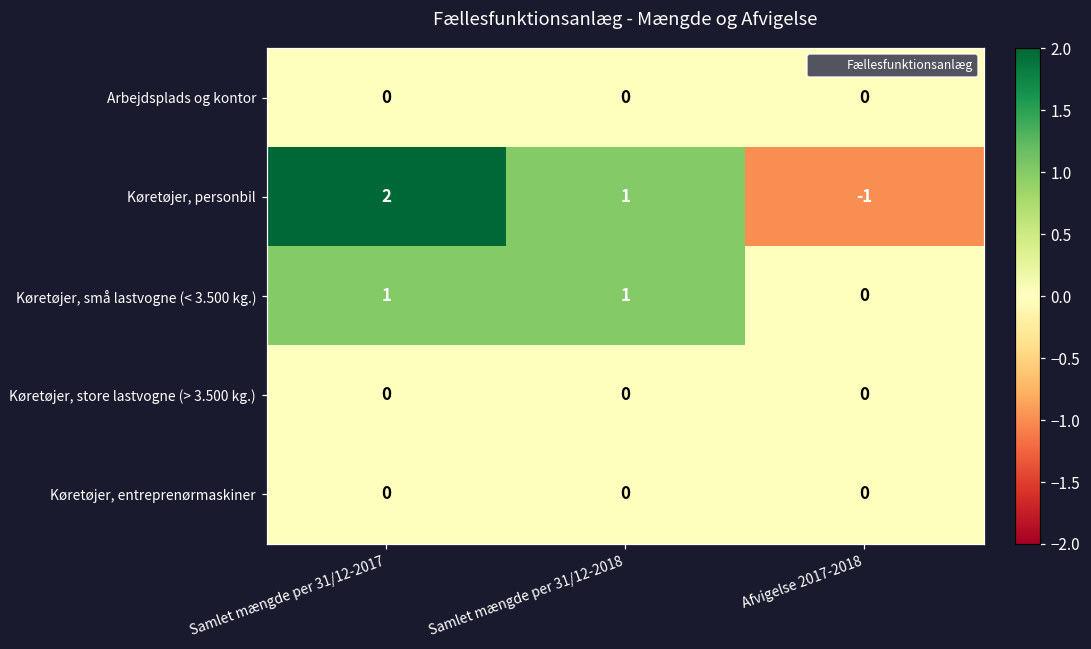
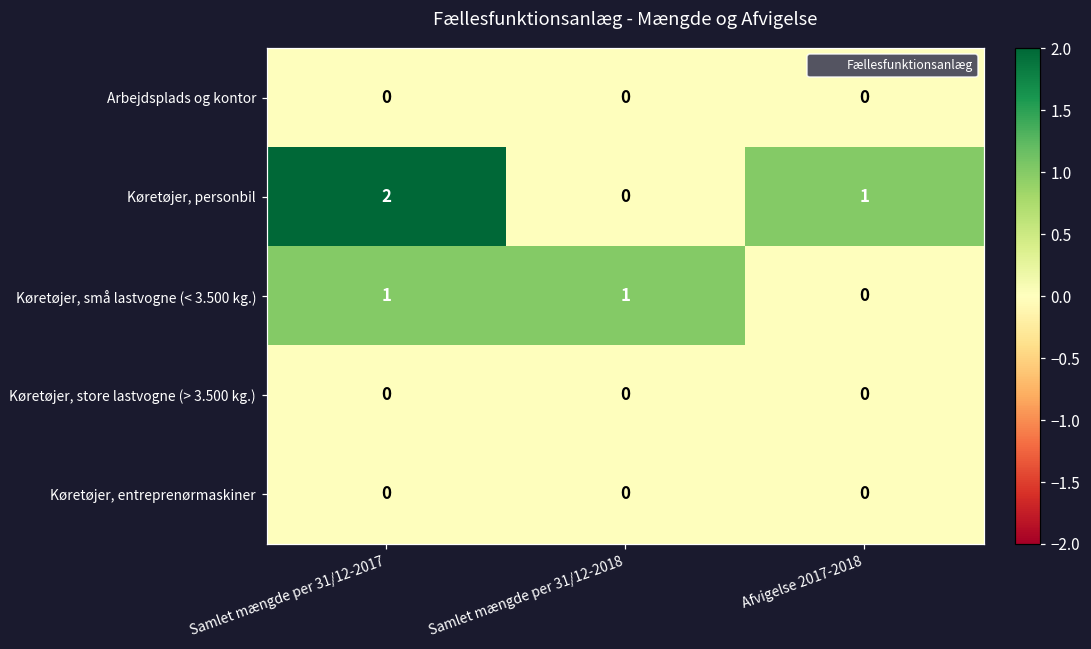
Køretøjer, personbil, Samlet mængde per 31/12-2018: 1 -> 0
Køretøjer, personbil, Afvigelse 2017-2018: -1 -> 1
